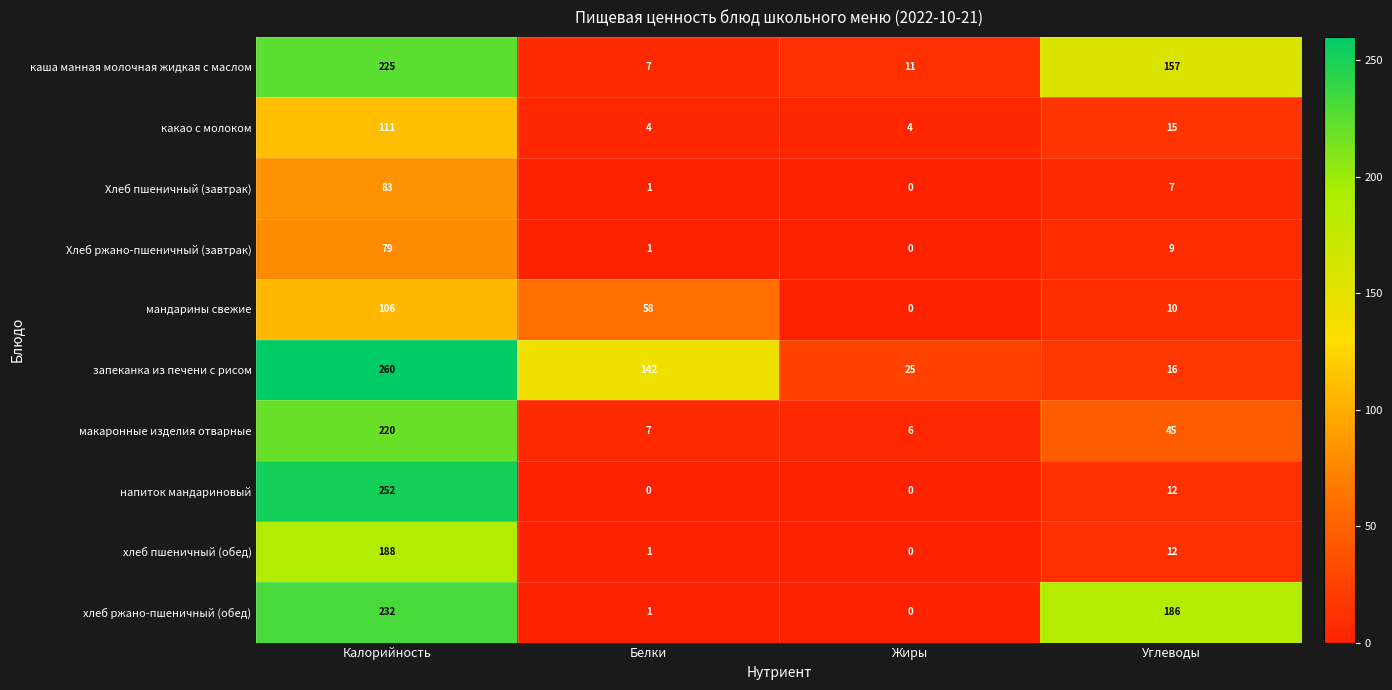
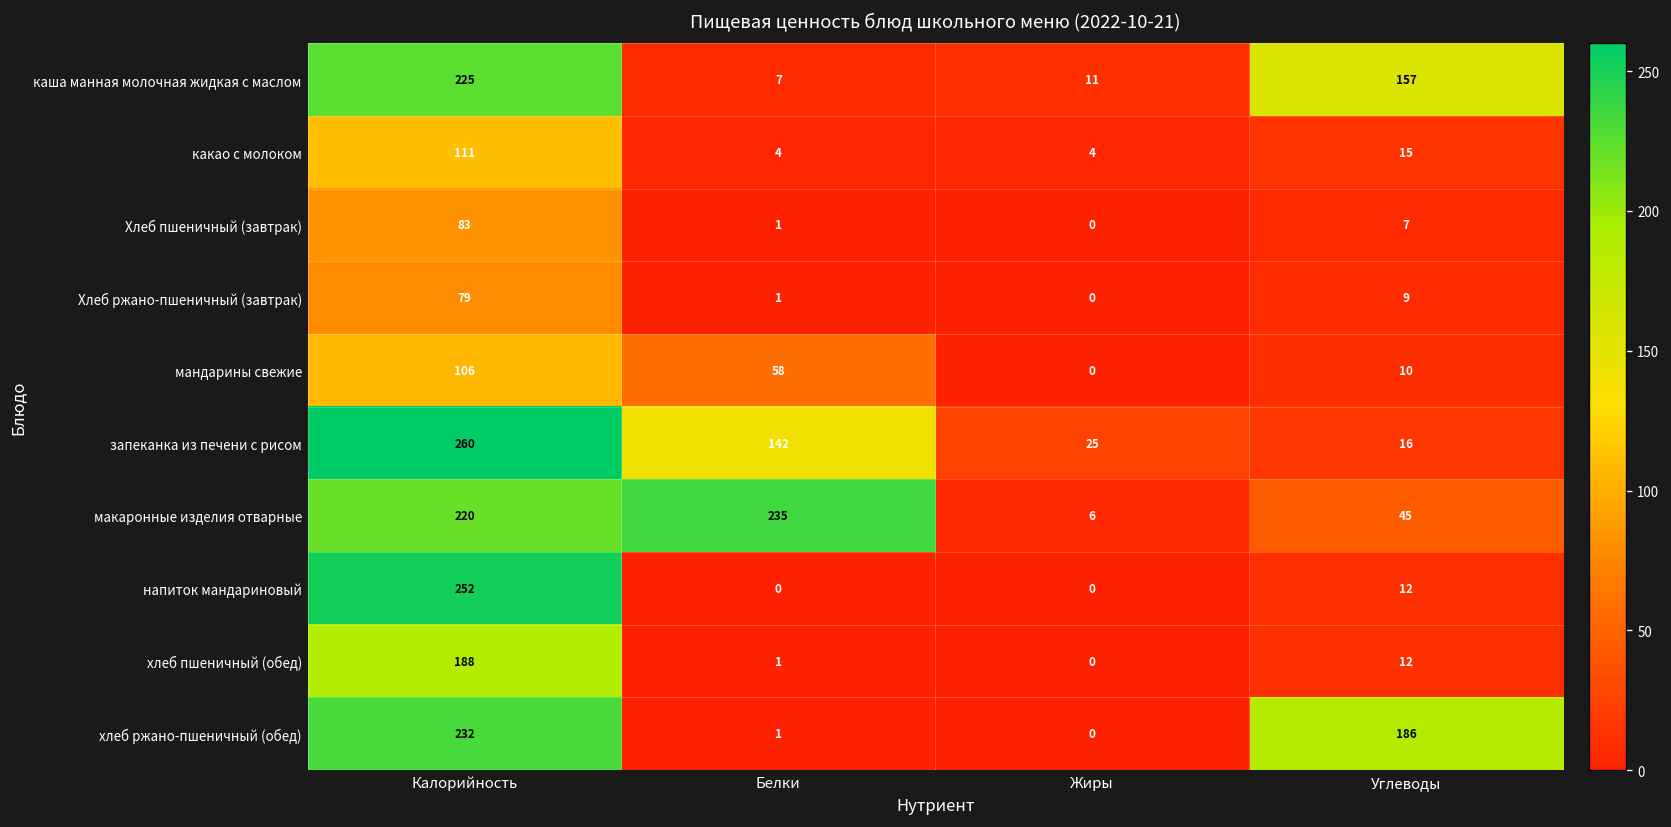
макаронные изделия отварные, Белки: 7 -> 235
